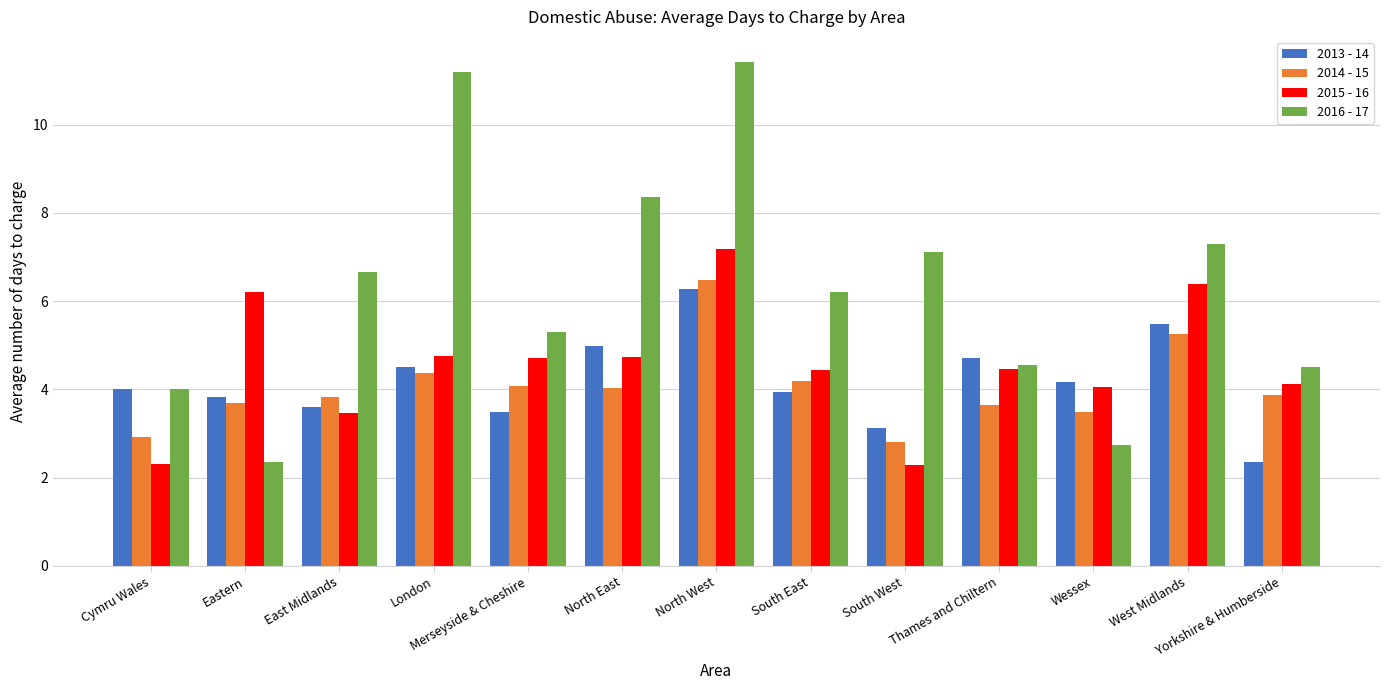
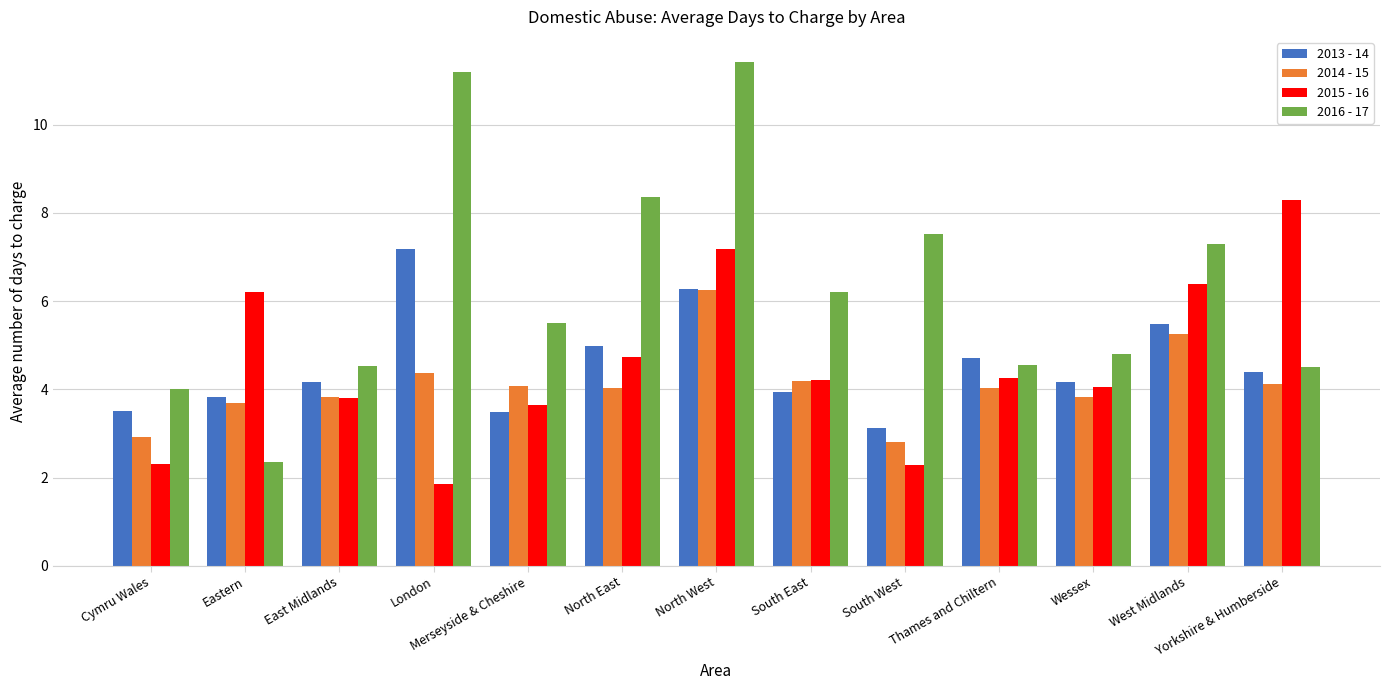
2013 - 14, Cymru Wales: 4.0 -> 3.5
2013 - 14, East Midlands: 3.6 -> 4.2
2015 - 16, East Midlands: 3.5 -> 3.8
2016 - 17, East Midlands: 6.7 -> 4.5
2013 - 14, London: 4.5 -> 7.2
2015 - 16, London: 4.8 -> 1.8
2015 - 16, Merseyside & Cheshire: 4.7 -> 3.6
2016 - 17, Merseyside & Cheshire: 5.3 -> 5.5
2014 - 15, North West: 6.5 -> 6.3
2015 - 16, South East: 4.4 -> 4.2
2016 - 17, South West: 7.1 -> 7.5
2014 - 15, Thames and Chiltern: 3.6 -> 4.0
2015 - 16, Thames and Chiltern: 4.5 -> 4.3
2014 - 15, Wessex: 3.5 -> 3.8
2016 - 17, Wessex: 2.7 -> 4.8
2013 - 14, Yorkshire & Humberside: 2.4 -> 4.4
2014 - 15, Yorkshire & Humberside: 3.9 -> 4.1
2015 - 16, Yorkshire & Humberside: 4.1 -> 8.3
